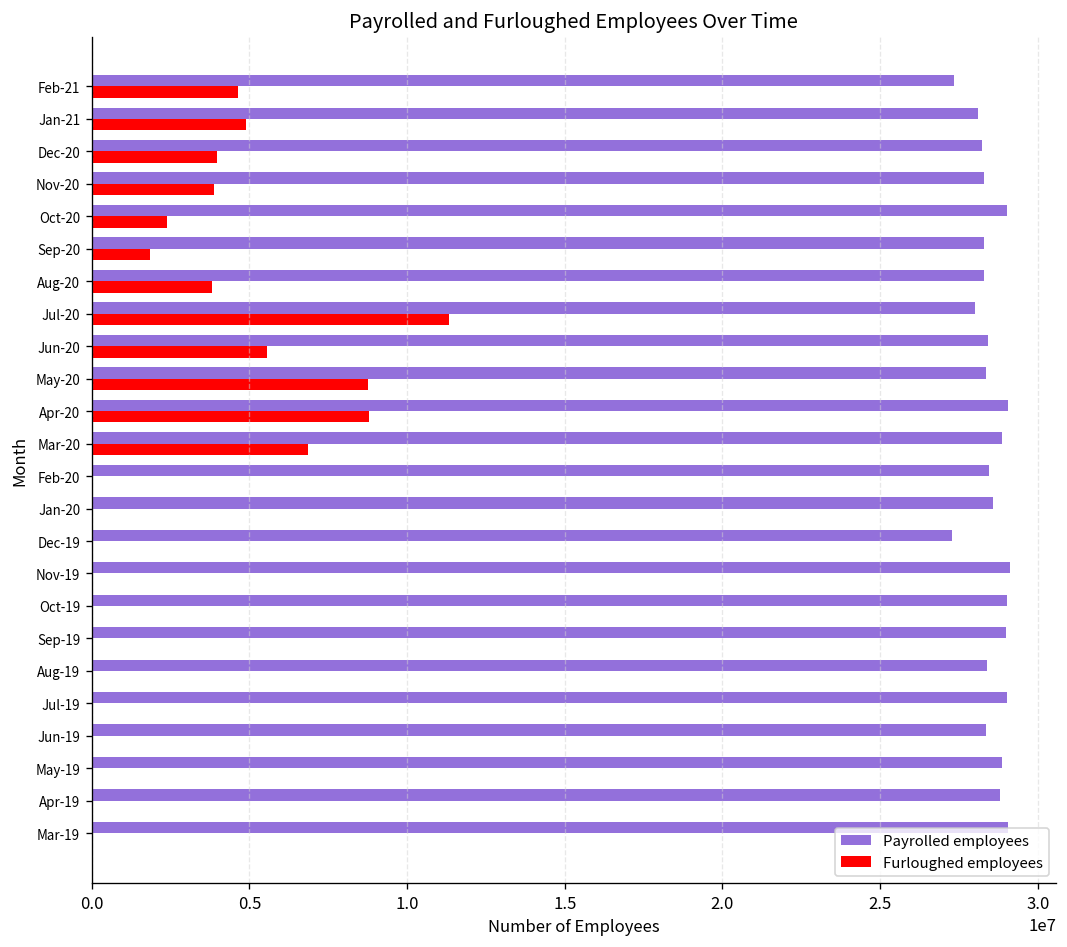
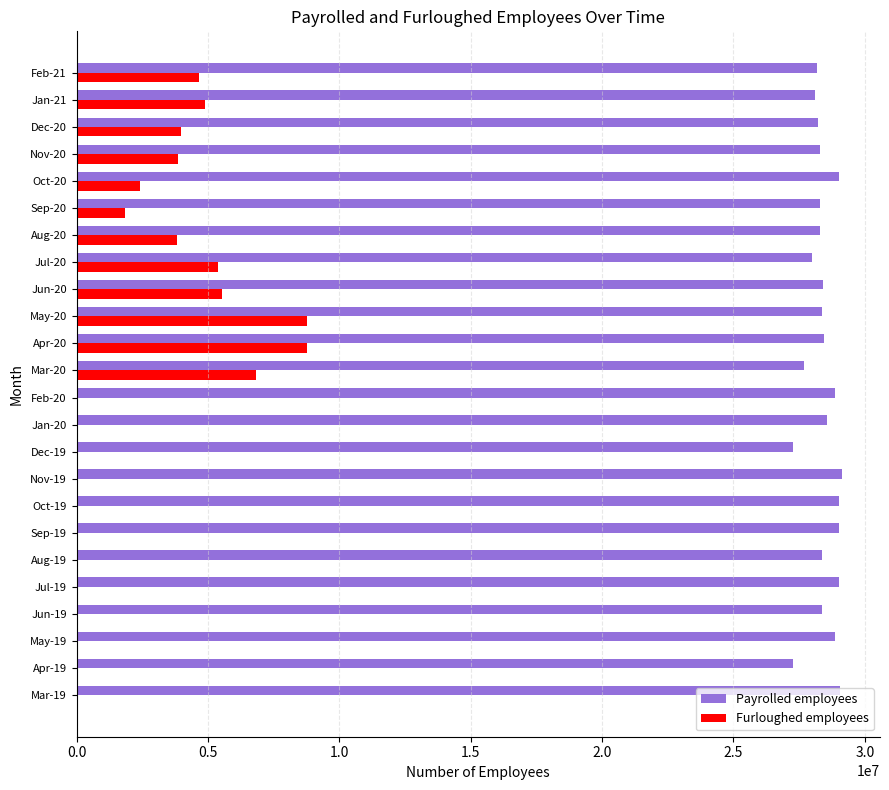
Payrolled employees, Feb-21: 27400000 -> 28200000
Furloughed employees, Jul-20: 11300000 -> 5400000
Payrolled employees, Apr-20: 29000000 -> 28400000
Payrolled employees, Mar-20: 28900000 -> 27700000
Payrolled employees, Feb-20: 28400000 -> 28900000
Payrolled employees, Apr-19: 28800000 -> 27300000
